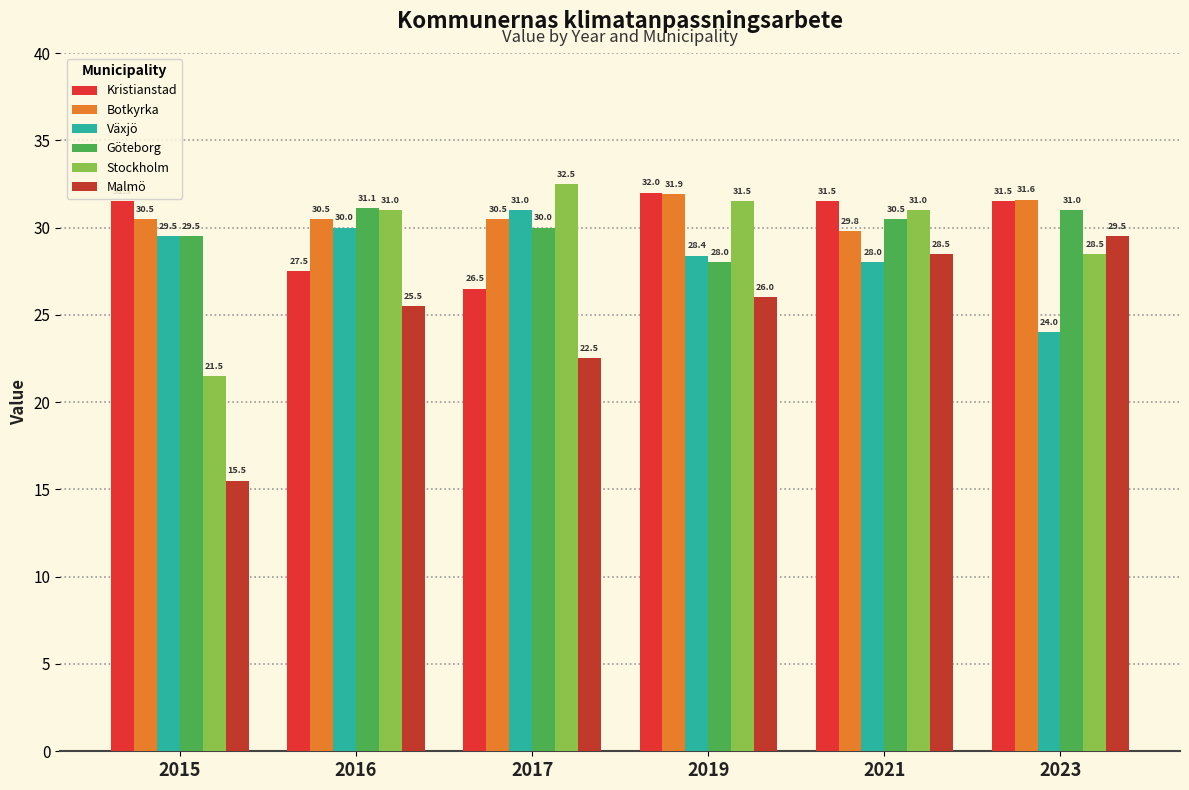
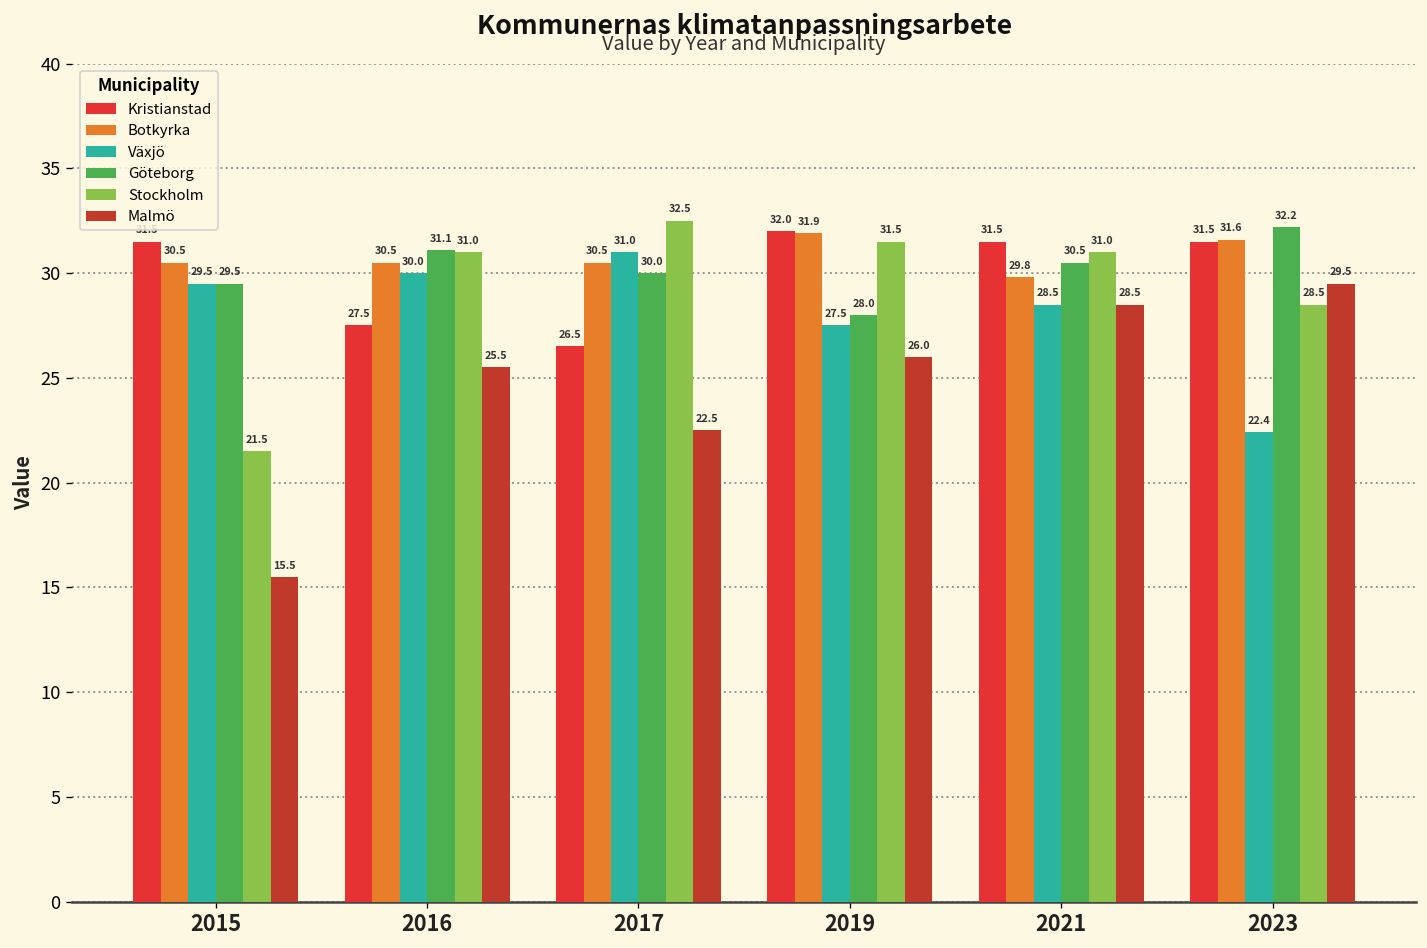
Växjö, 2019: 28.4 -> 27.5
Växjö, 2021: 28.0 -> 28.5
Växjö, 2023: 24.0 -> 22.4
Göteborg, 2023: 31.0 -> 32.2
